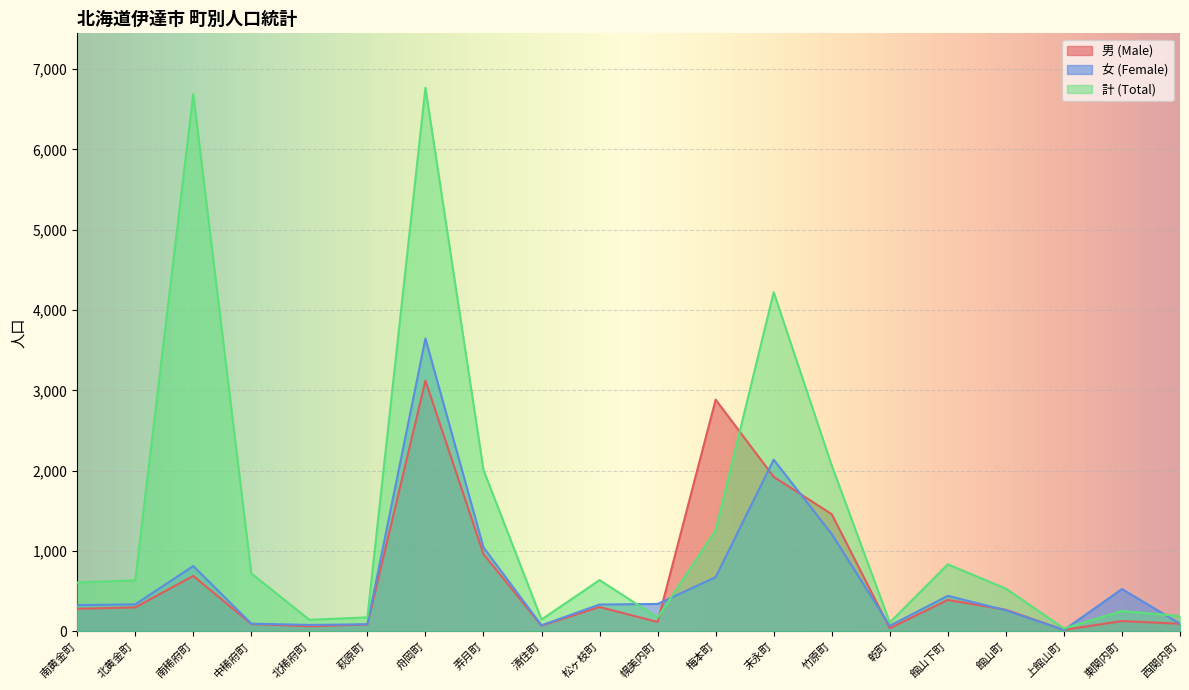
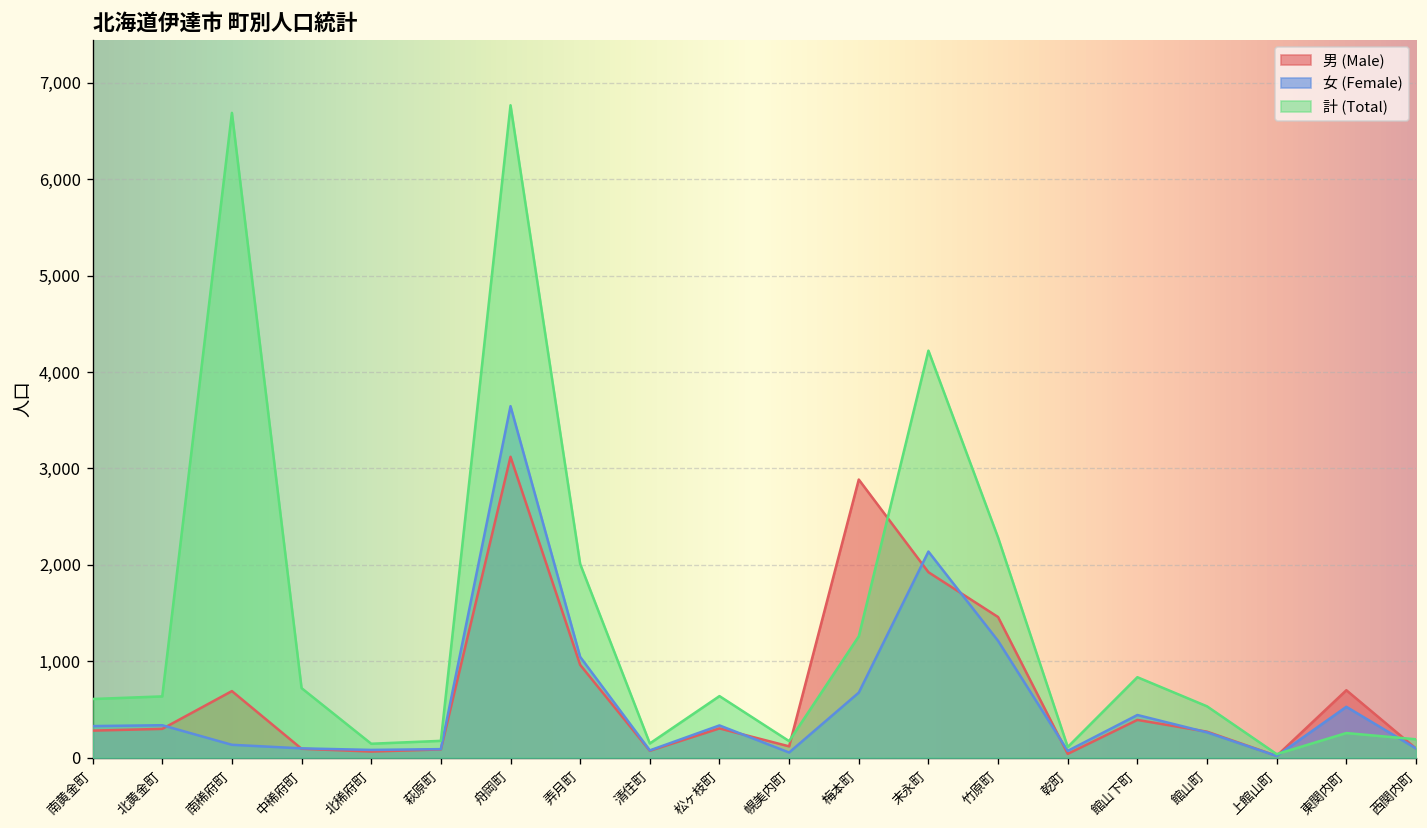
女 (Female), 南稀府町: 800 -> 100
女 (Female), 幌美内町: 300 -> 100
計 (Total), 竹原町: 2,100 -> 2,300
男 (Male), 東関内町: 100 -> 700
